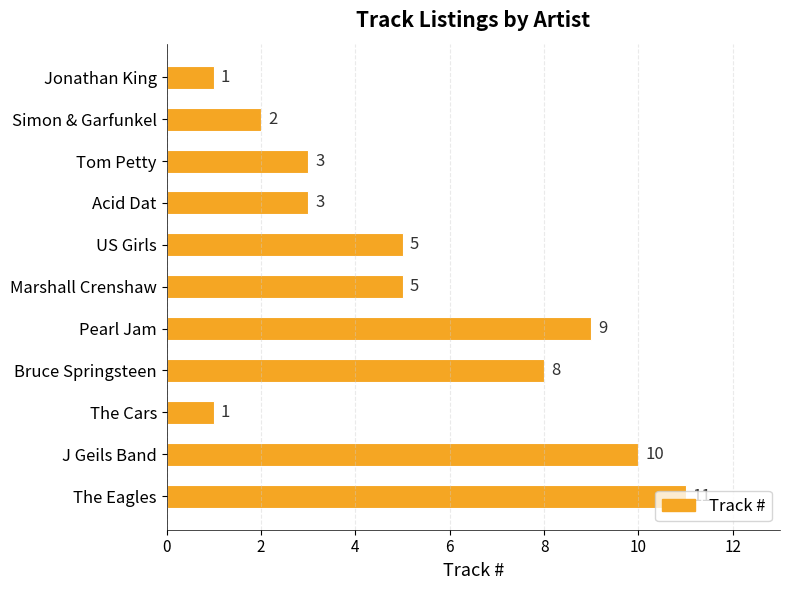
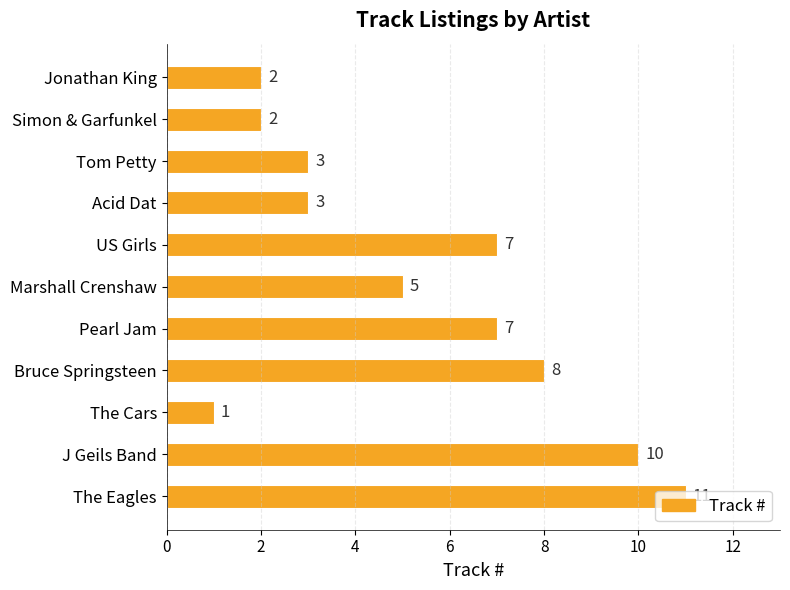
Jonathan King: 1 -> 2
US Girls: 5 -> 7
Pearl Jam: 9 -> 7
